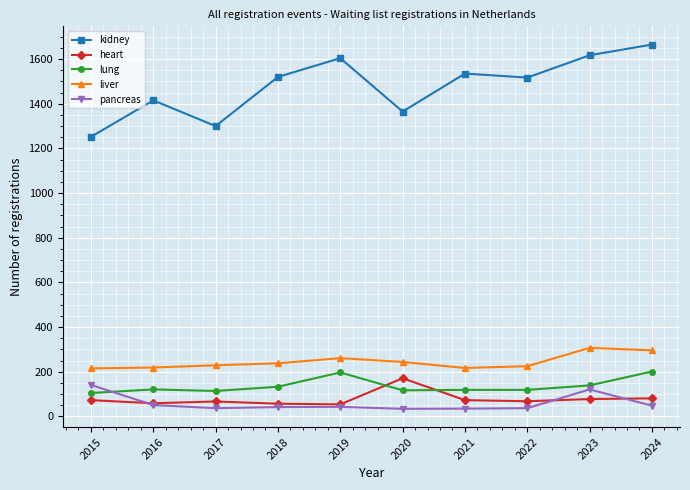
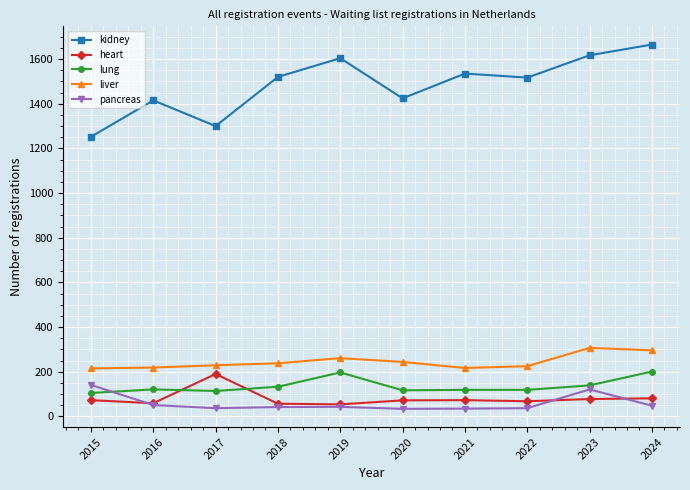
heart, 2017: 70 -> 190
kidney, 2020: 1370 -> 1420
heart, 2020: 170 -> 70
